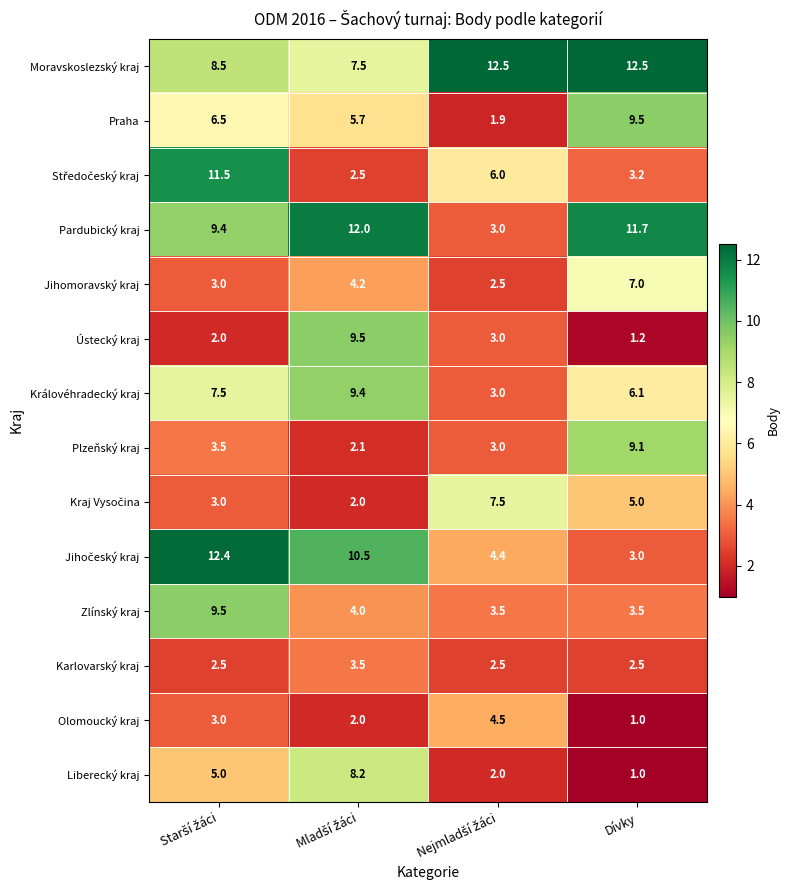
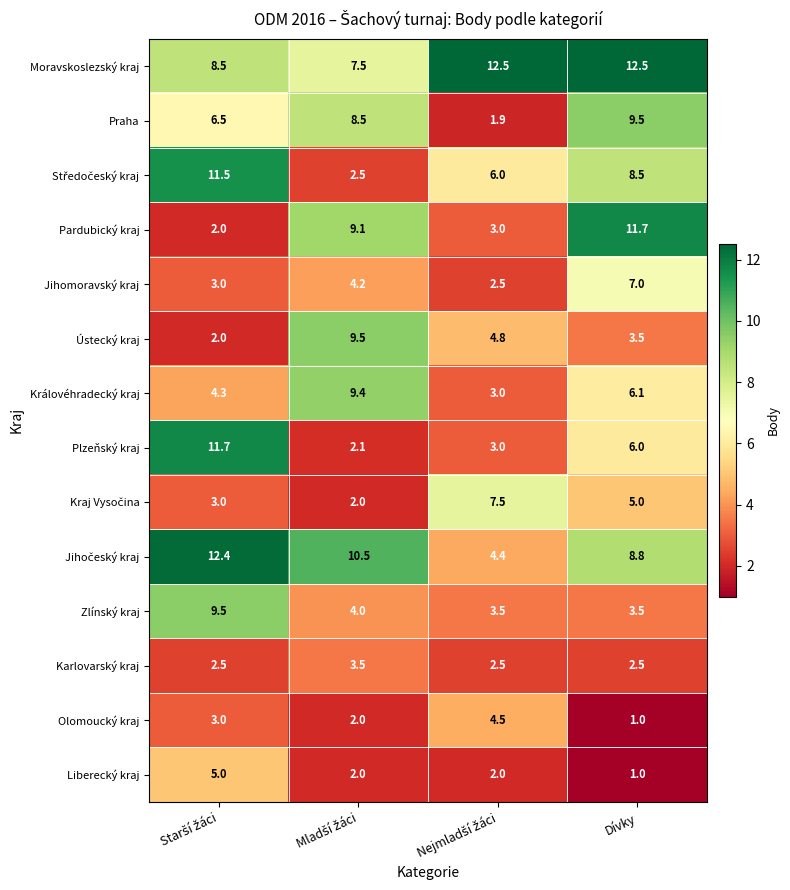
Praha, Mladší žáci: 5.7 -> 8.5
Středočeský kraj, Dívky: 3.2 -> 8.5
Pardubický kraj, Starší žáci: 9.4 -> 2.0
Pardubický kraj, Mladší žáci: 12.0 -> 9.1
Ústecký kraj, Nejmladší žáci: 3.0 -> 4.8
Ústecký kraj, Dívky: 1.2 -> 3.5
Královéhradecký kraj, Starší žáci: 7.5 -> 4.3
Plzeňský kraj, Starší žáci: 3.5 -> 11.7
Plzeňský kraj, Dívky: 9.1 -> 6.0
Jihočeský kraj, Dívky: 3.0 -> 8.8
Liberecký kraj, Mladší žáci: 8.2 -> 2.0
